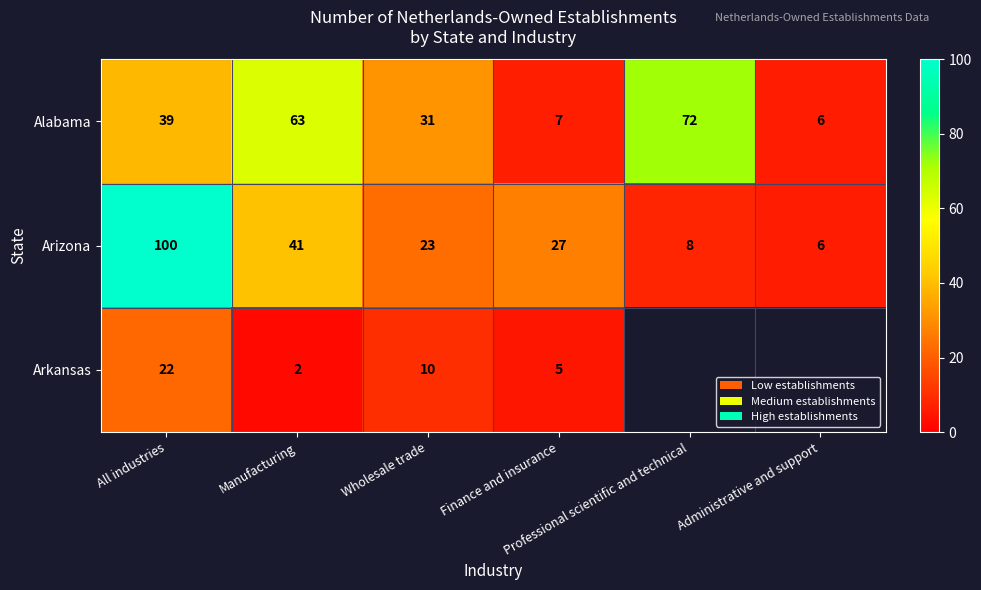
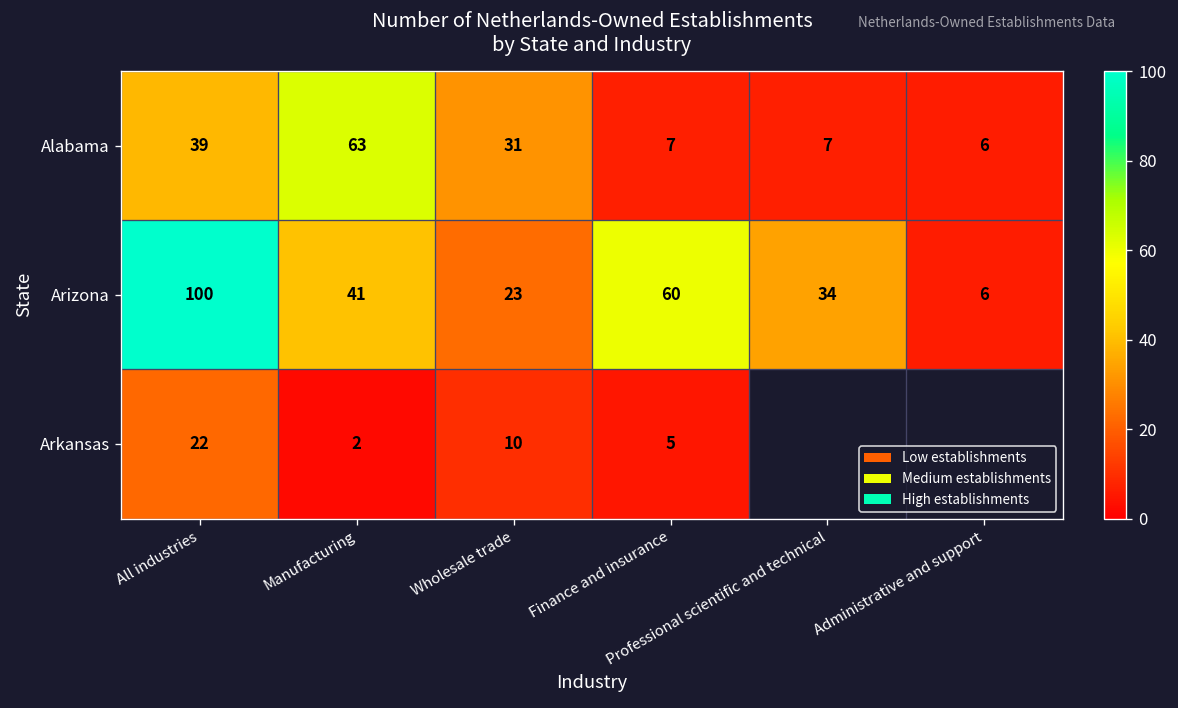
Alabama, Professional scientific and technical: 72 -> 7
Arizona, Finance and insurance: 27 -> 60
Arizona, Professional scientific and technical: 8 -> 34
